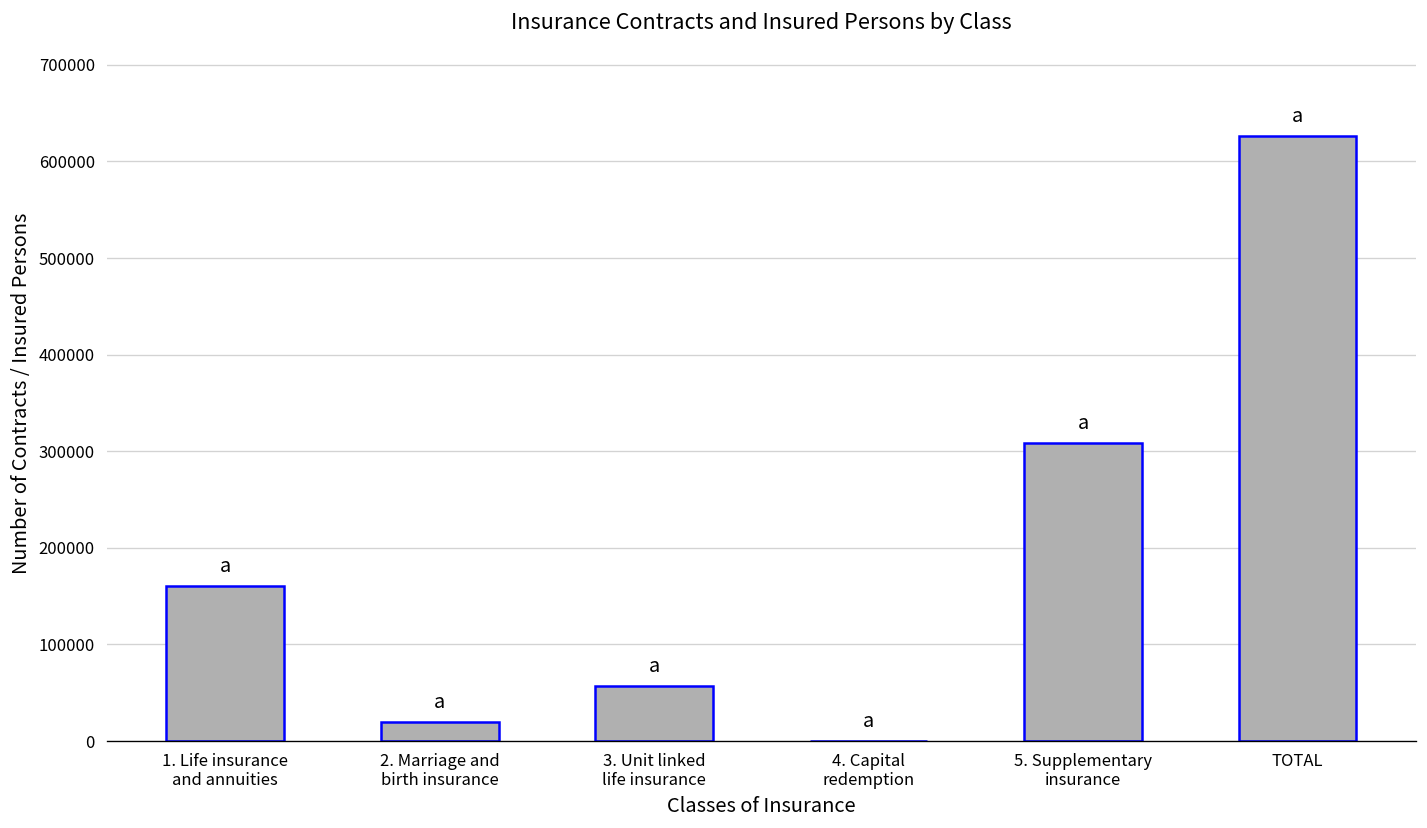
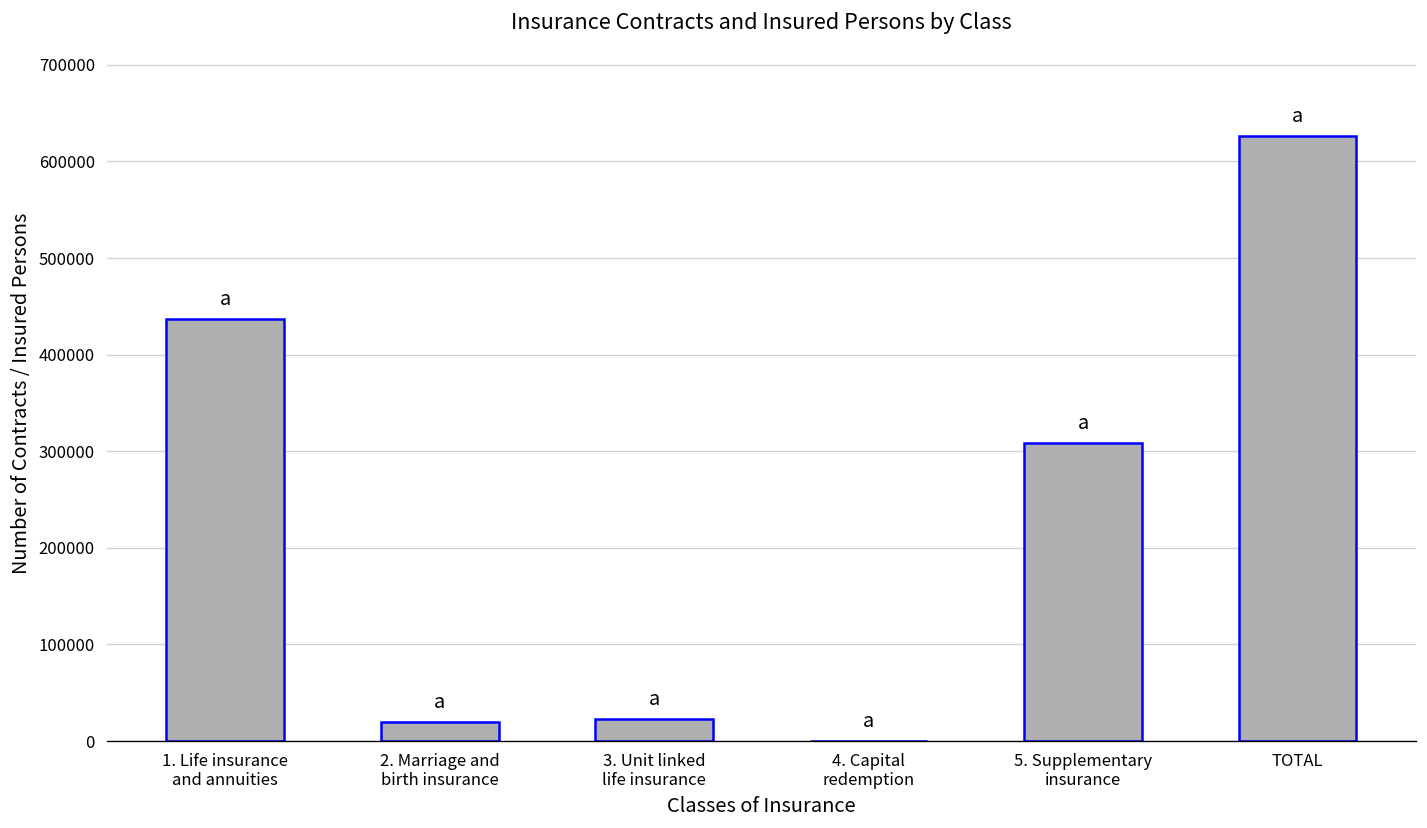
1. Life insurance and annuities: 160000 -> 440000
3. Unit linked life insurance: 60000 -> 20000
